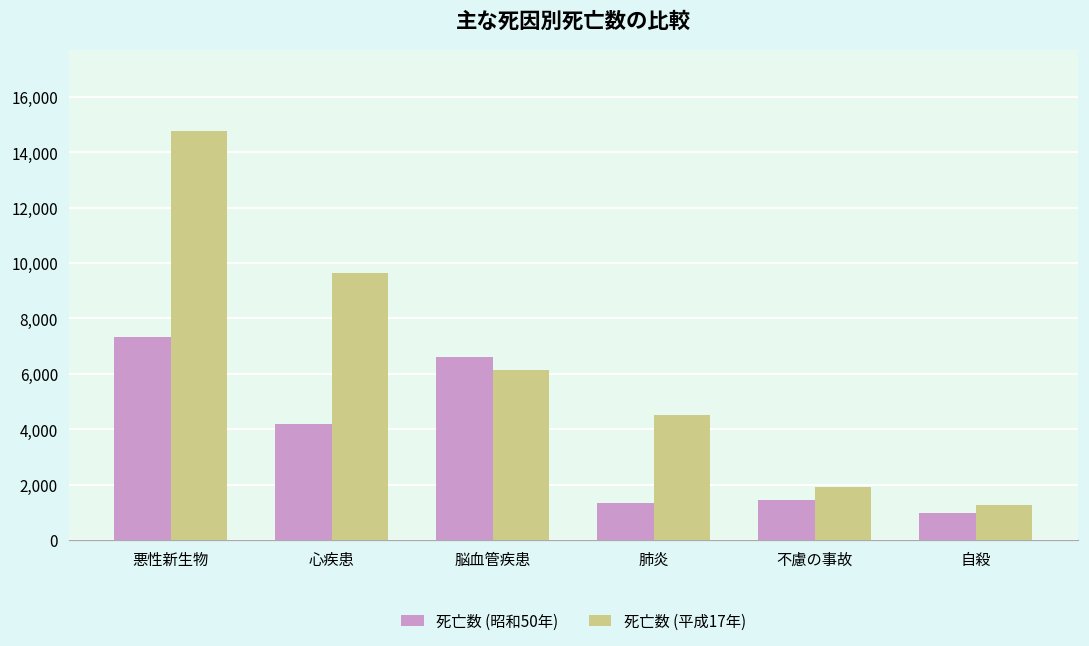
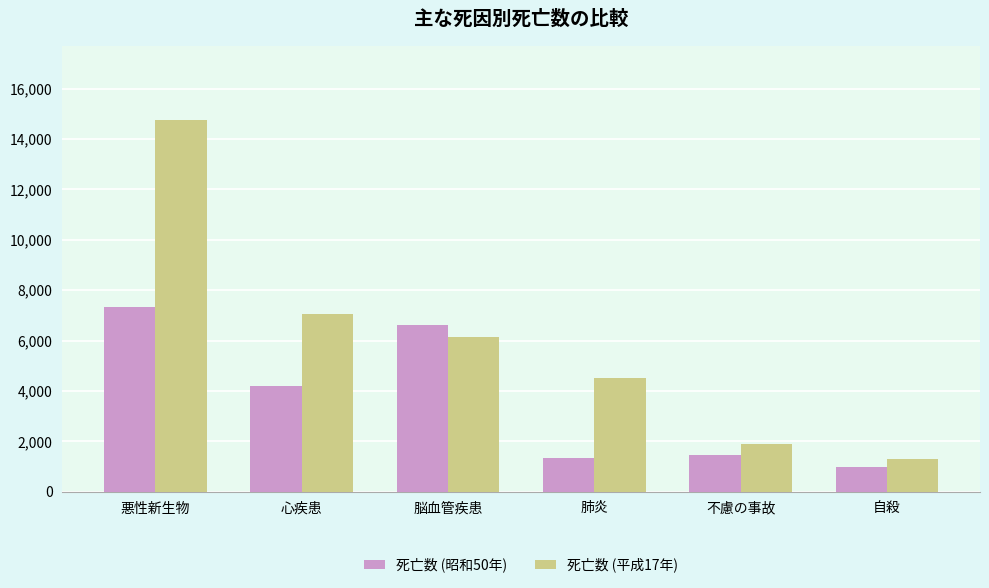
死亡数 (平成17年), 心疾患: 9,600 -> 7,100
